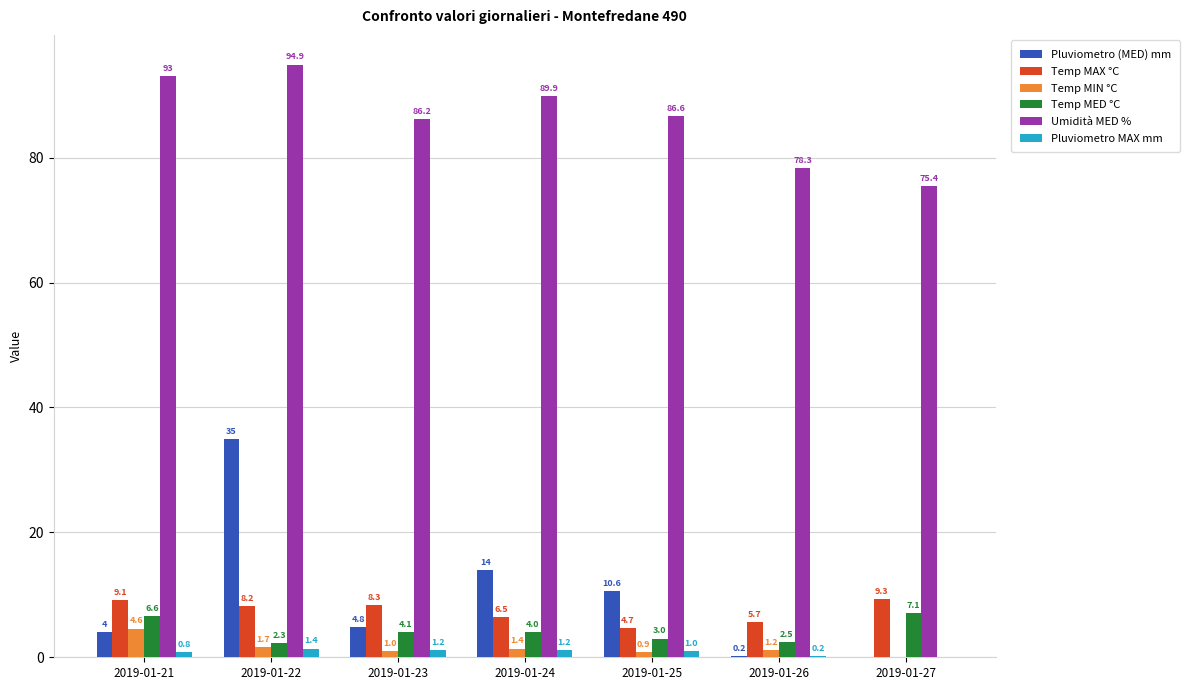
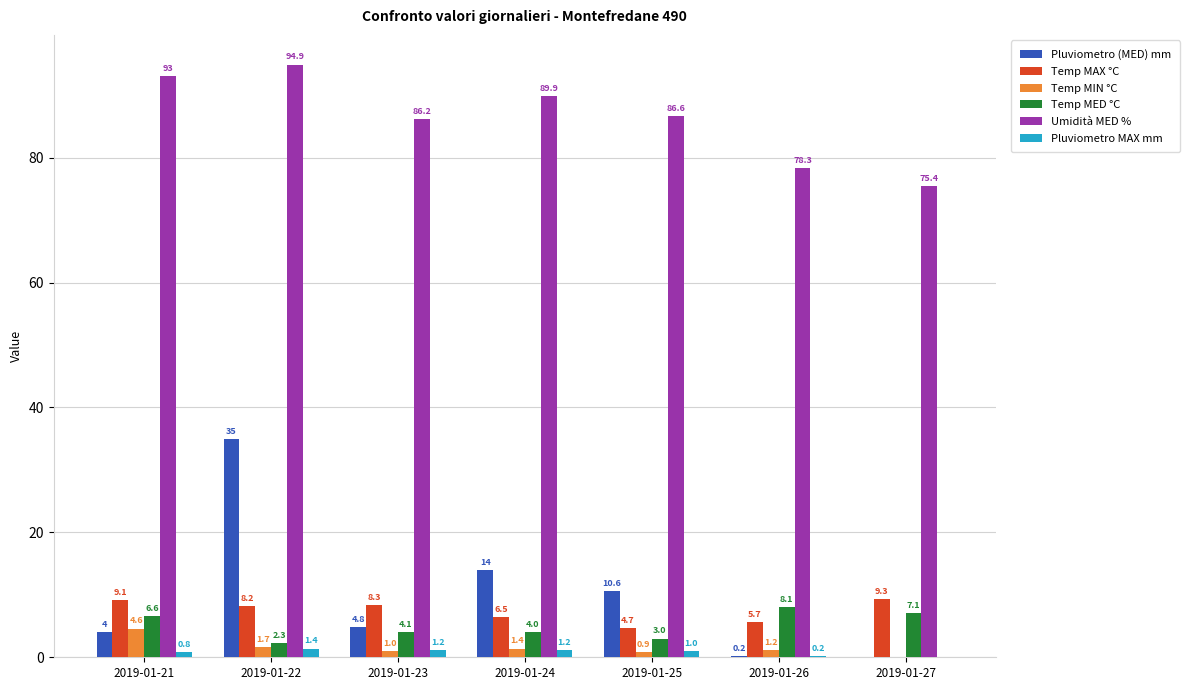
Temp MED °C, 2019-01-26: 2.5 -> 8.1
